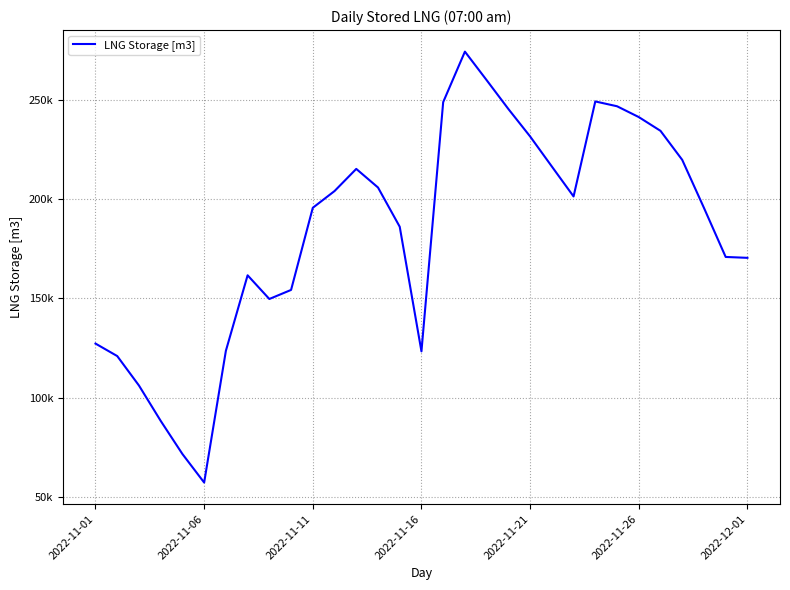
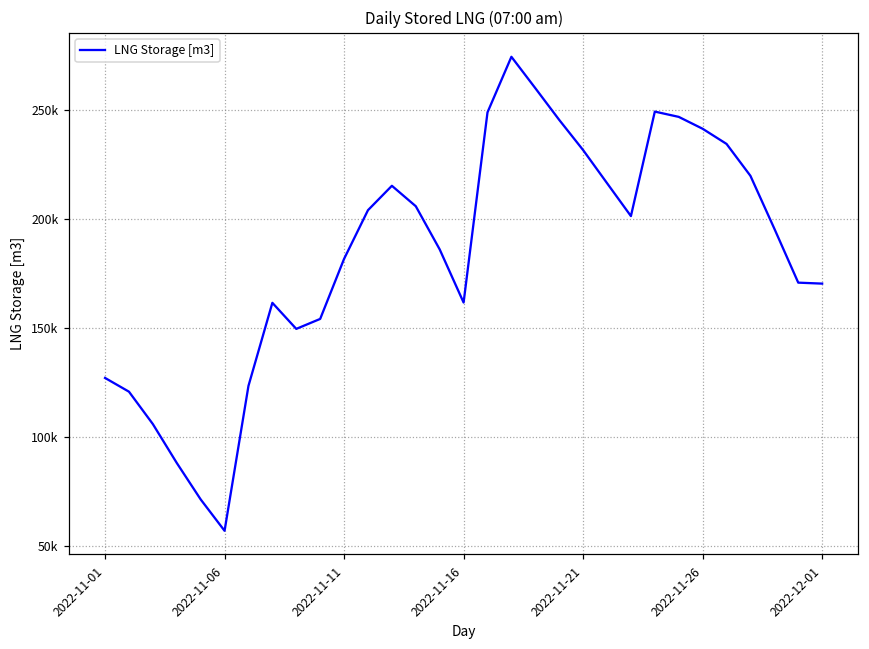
2022-11-11: 196000 -> 182000
2022-11-16: 123000 -> 162000
